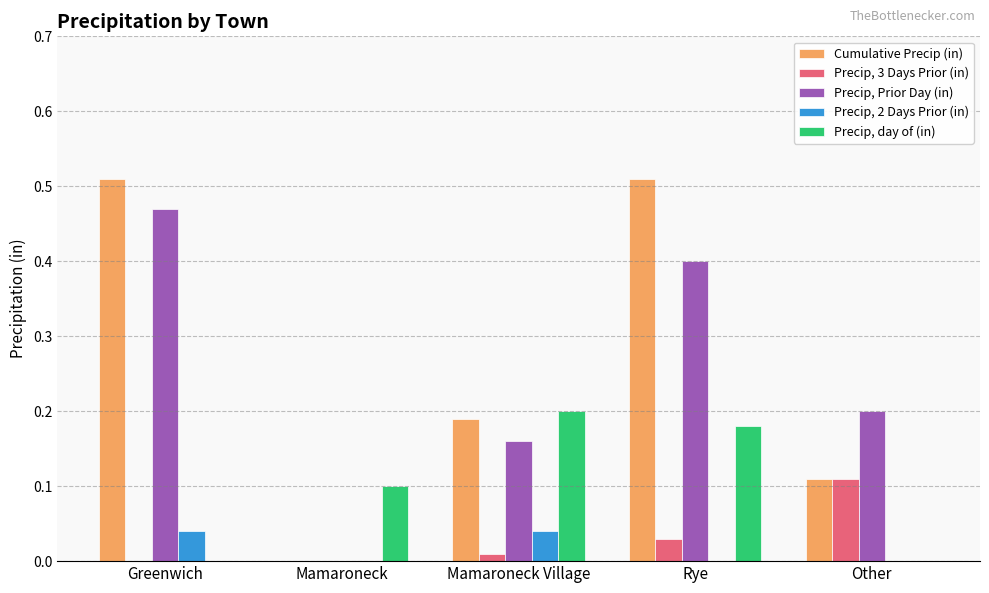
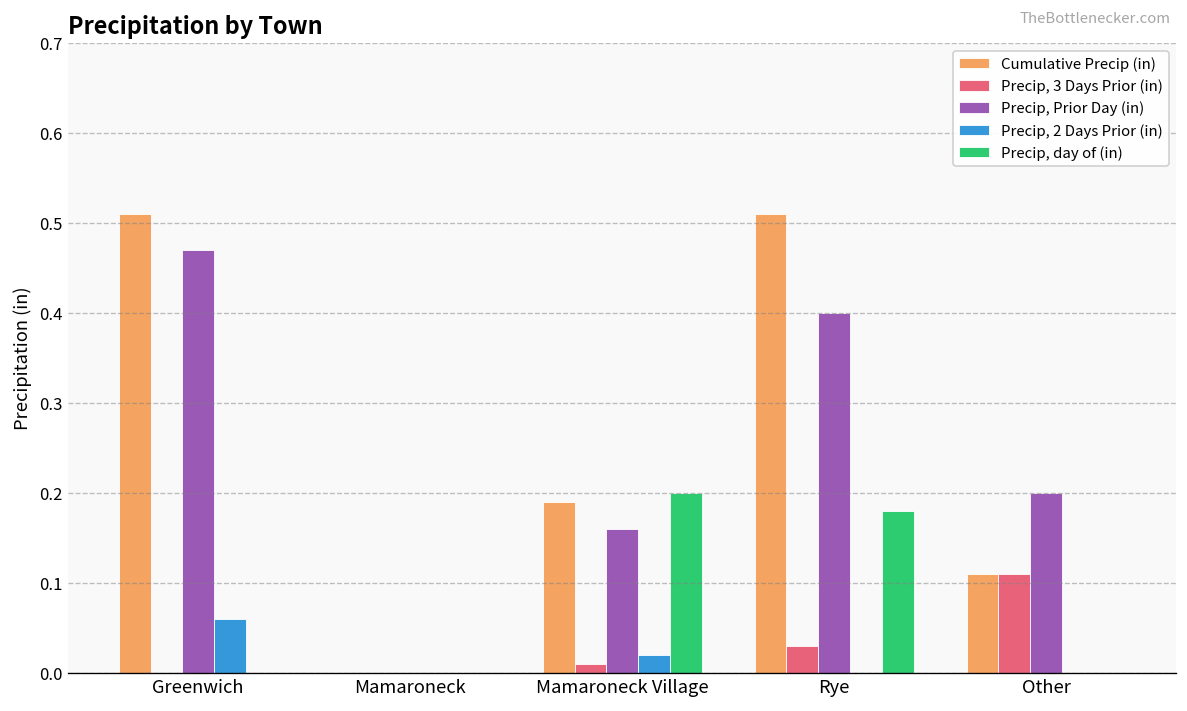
Precip, 2 Days Prior (in), Greenwich: 0.04 -> 0.06
Precip, day of (in), Mamaroneck: 0.1 -> 0.0
Precip, 2 Days Prior (in), Mamaroneck Village: 0.04 -> 0.02
